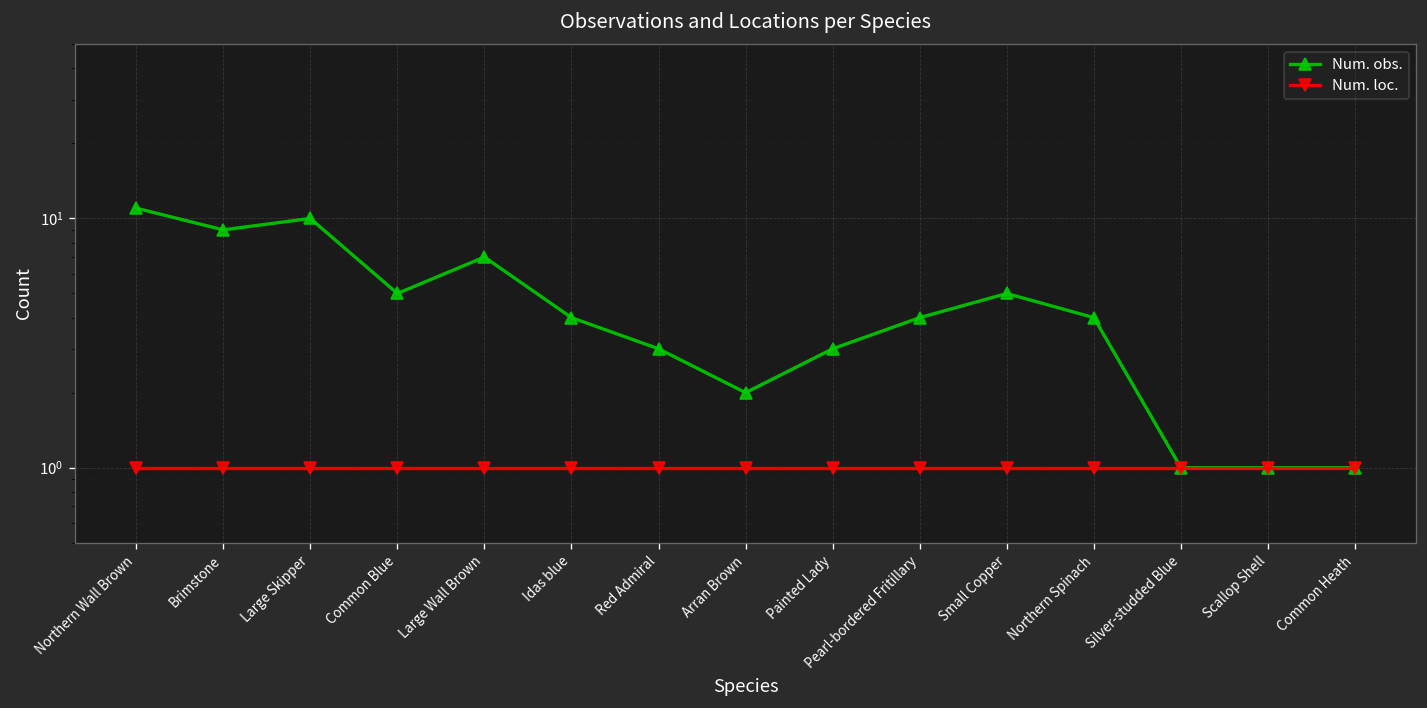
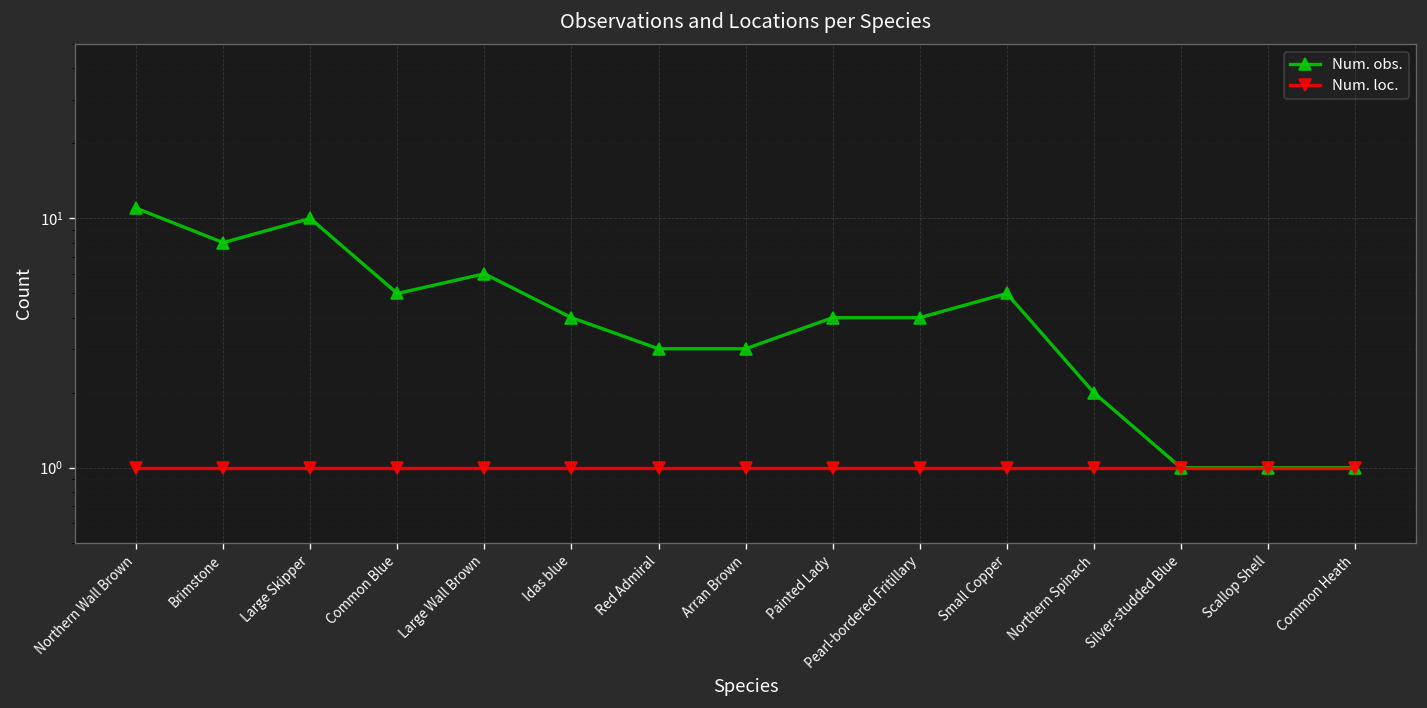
Num. obs., Brimstone: 9 -> 8
Num. obs., Large Wall Brown: 7 -> 6
Num. obs., Arran Brown: 2 -> 3
Num. obs., Painted Lady: 3 -> 4
Num. obs., Northern Spinach: 4 -> 2
